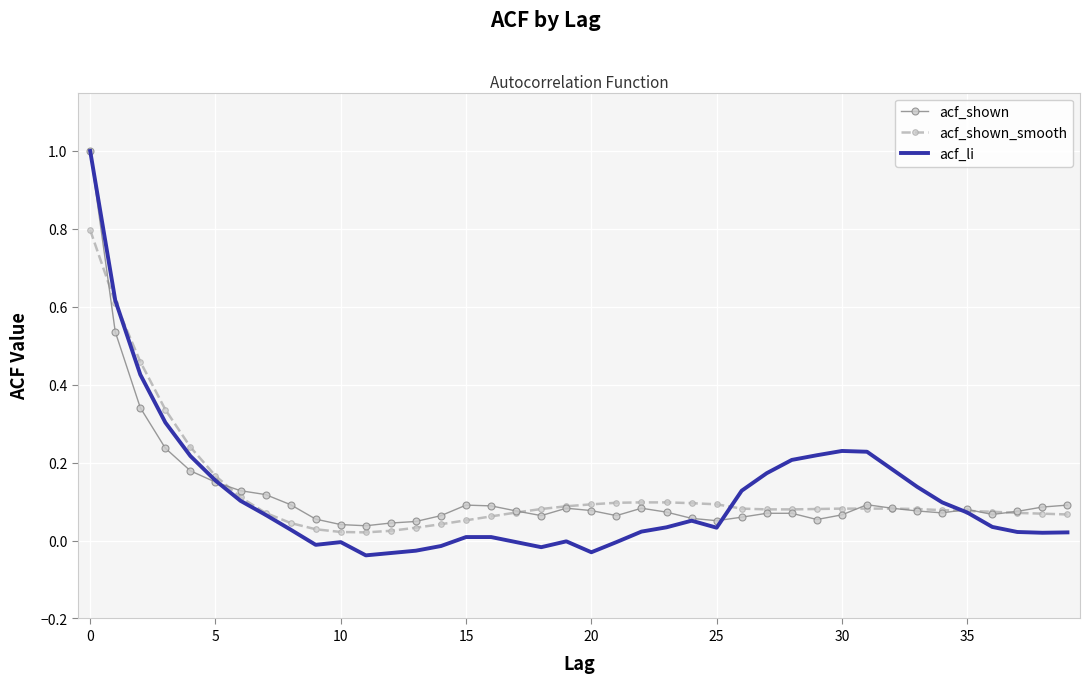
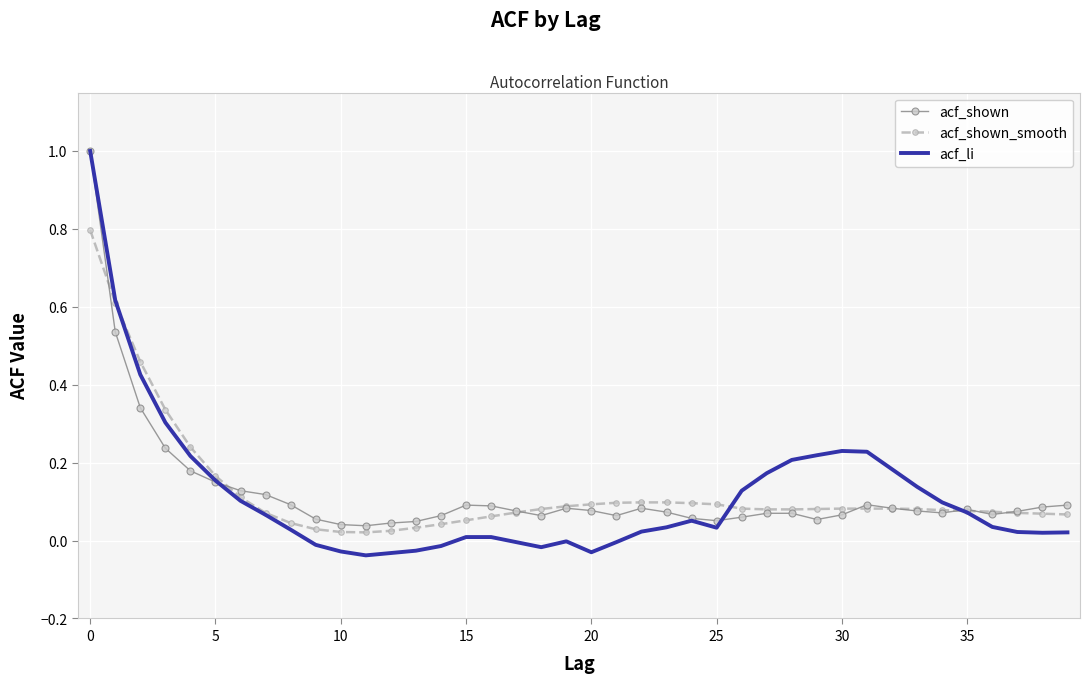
acf_li, 10: 0.00 -> -0.03
